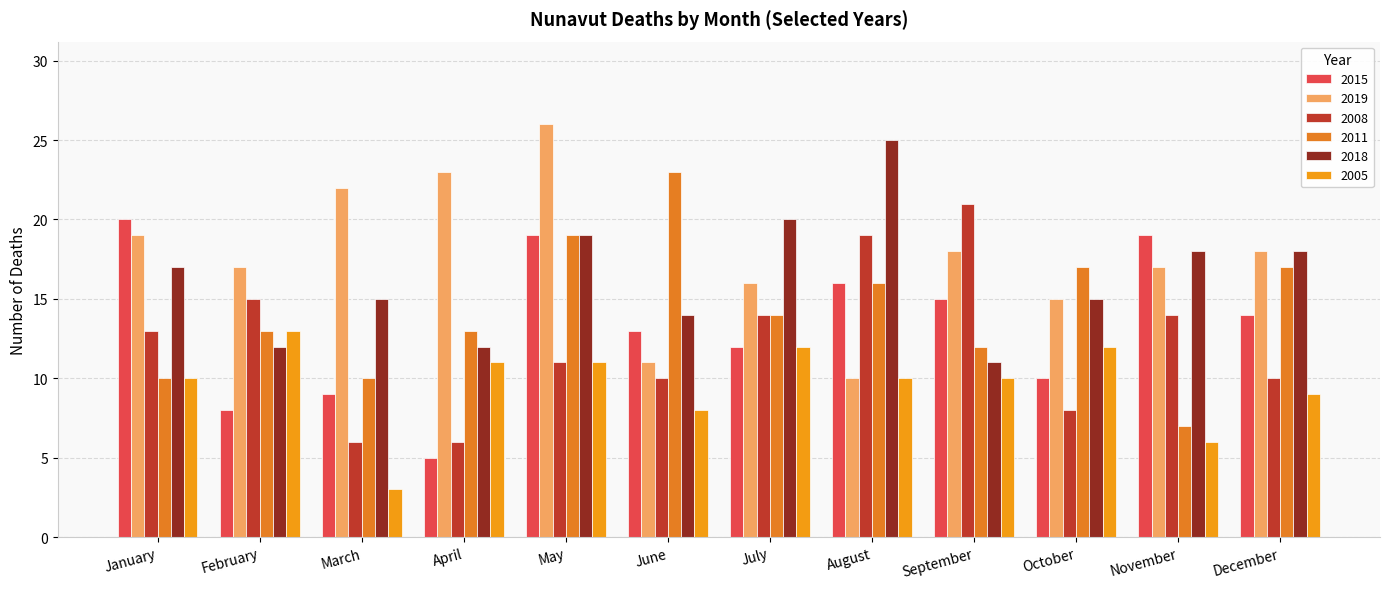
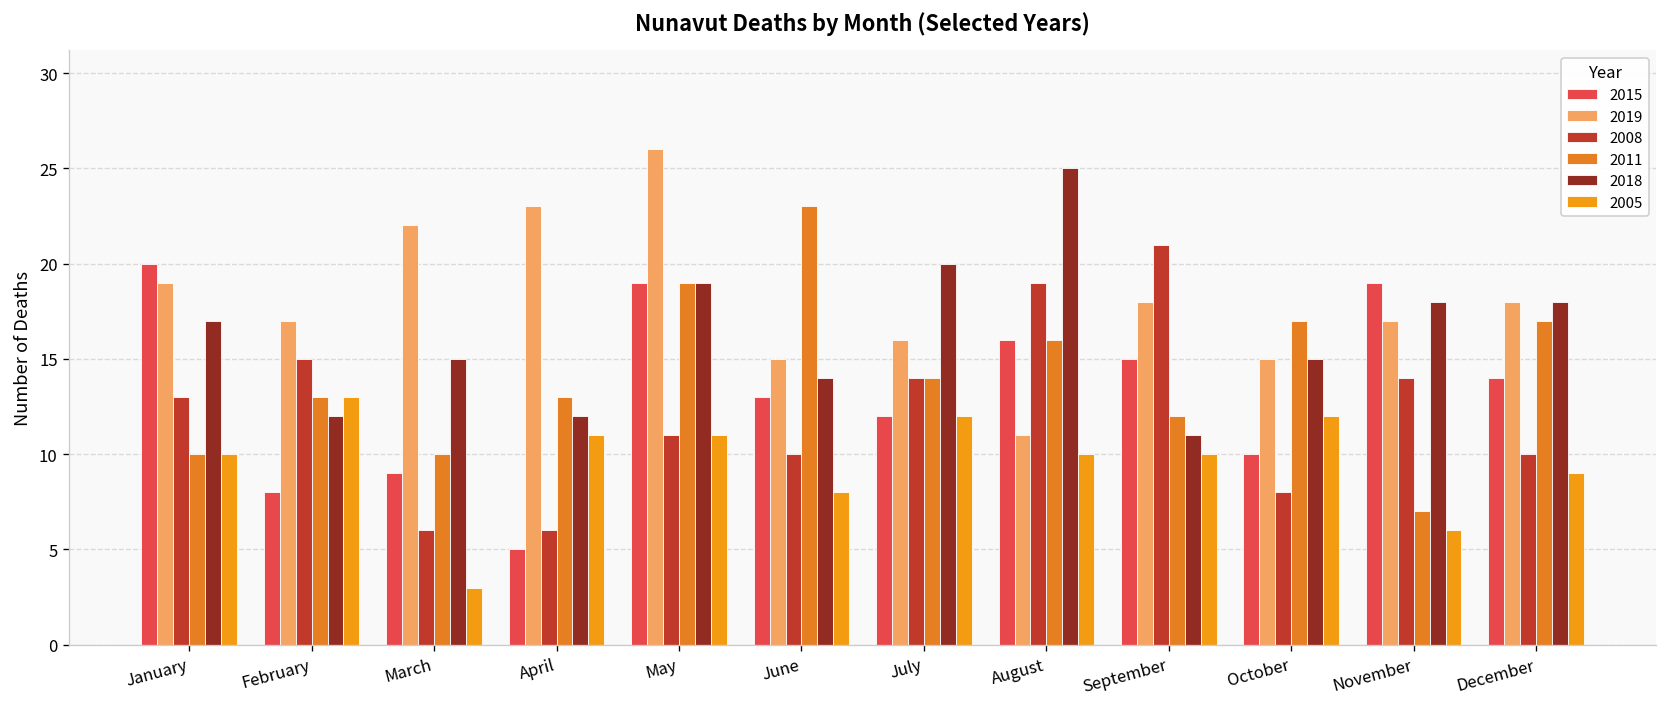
2019, June: 11 -> 15
2019, August: 10 -> 11
